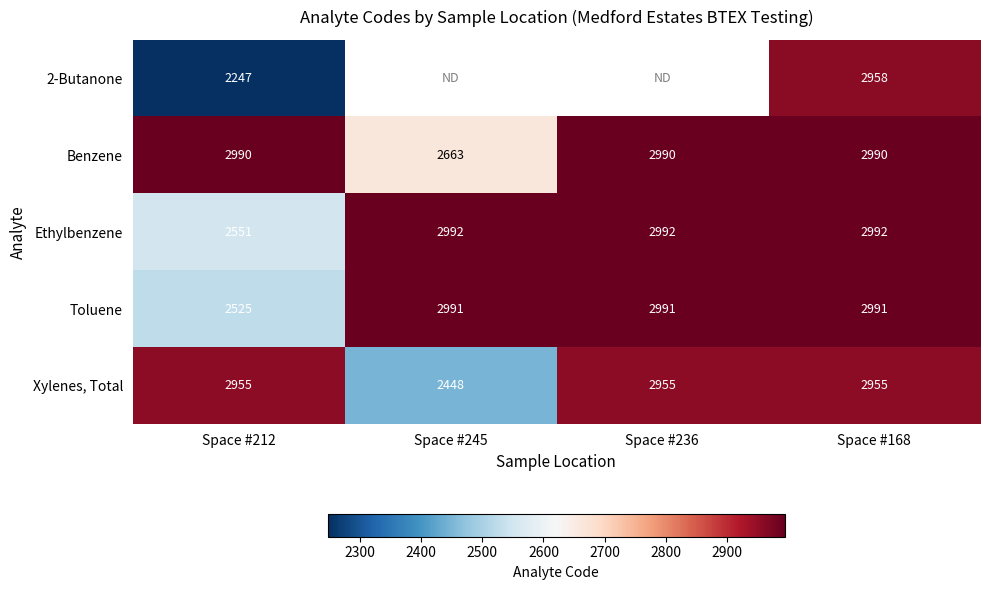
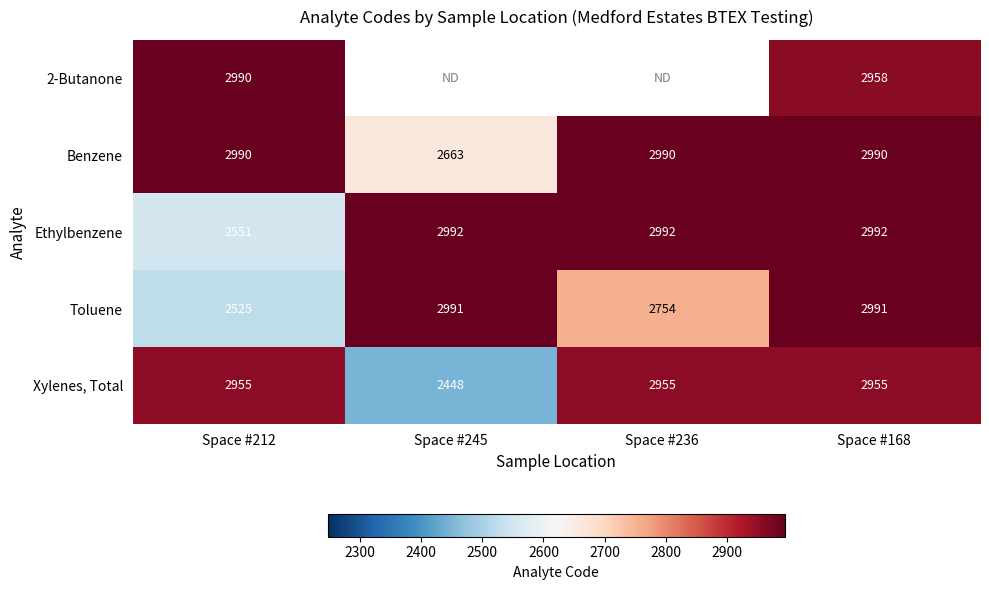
2-Butanone, Space #212: 2247 -> 2990
Toluene, Space #236: 2991 -> 2754
